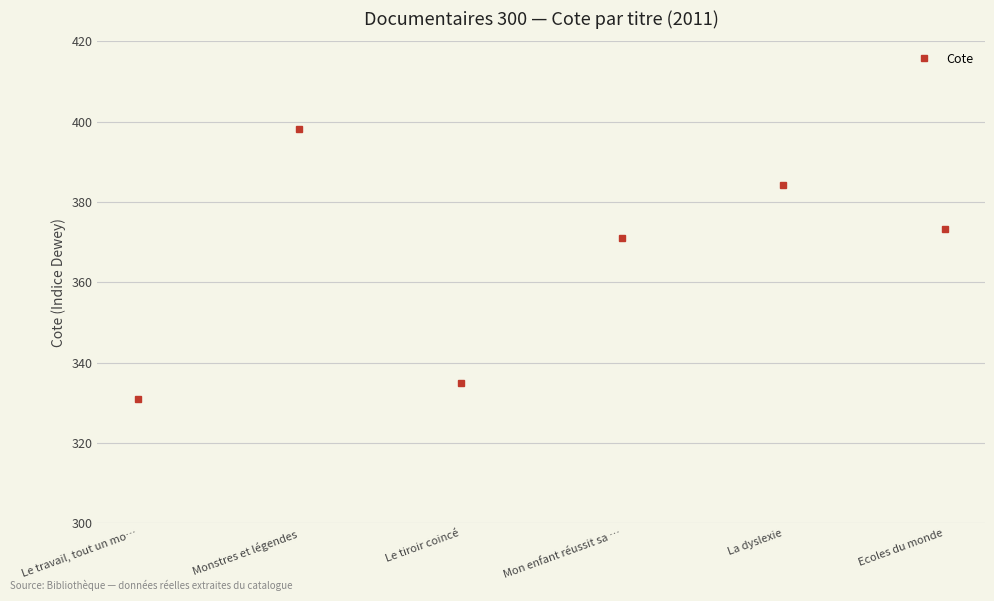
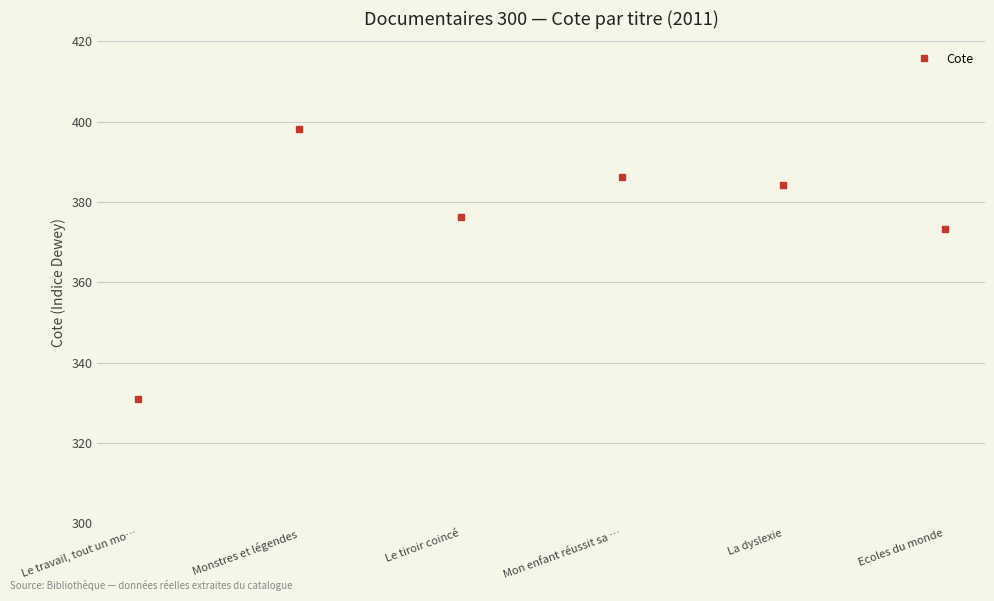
Le tiroir coincé: 335 -> 376
Mon enfant réussit sa …: 371 -> 386
